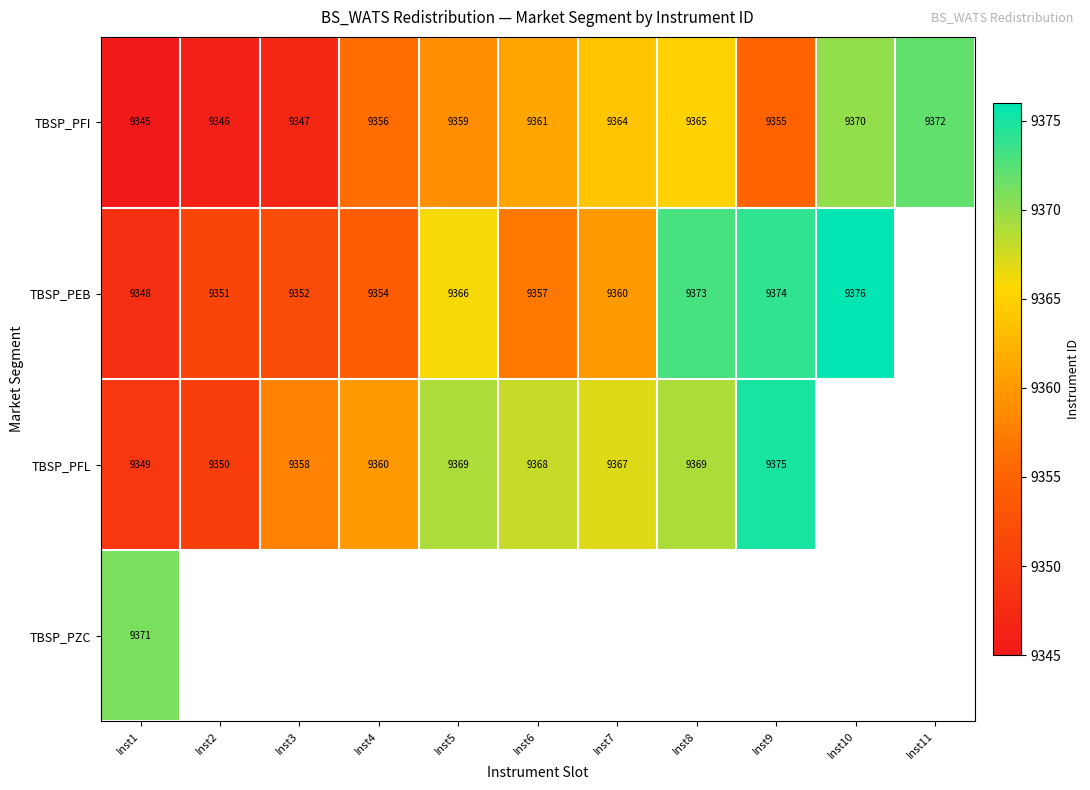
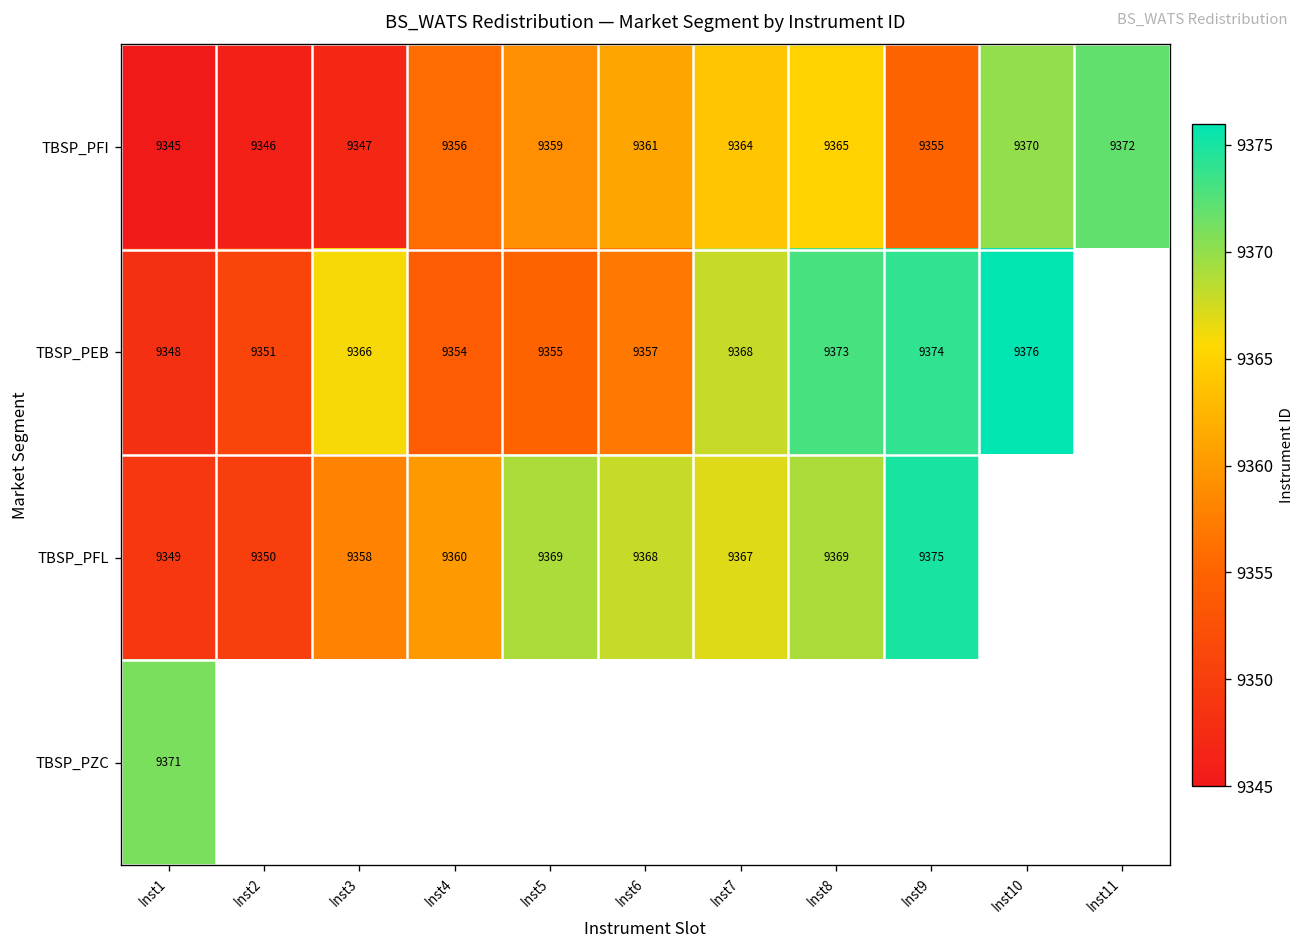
TBSP_PEB, Inst3: 9352 -> 9366
TBSP_PEB, Inst5: 9366 -> 9355
TBSP_PEB, Inst7: 9360 -> 9368
